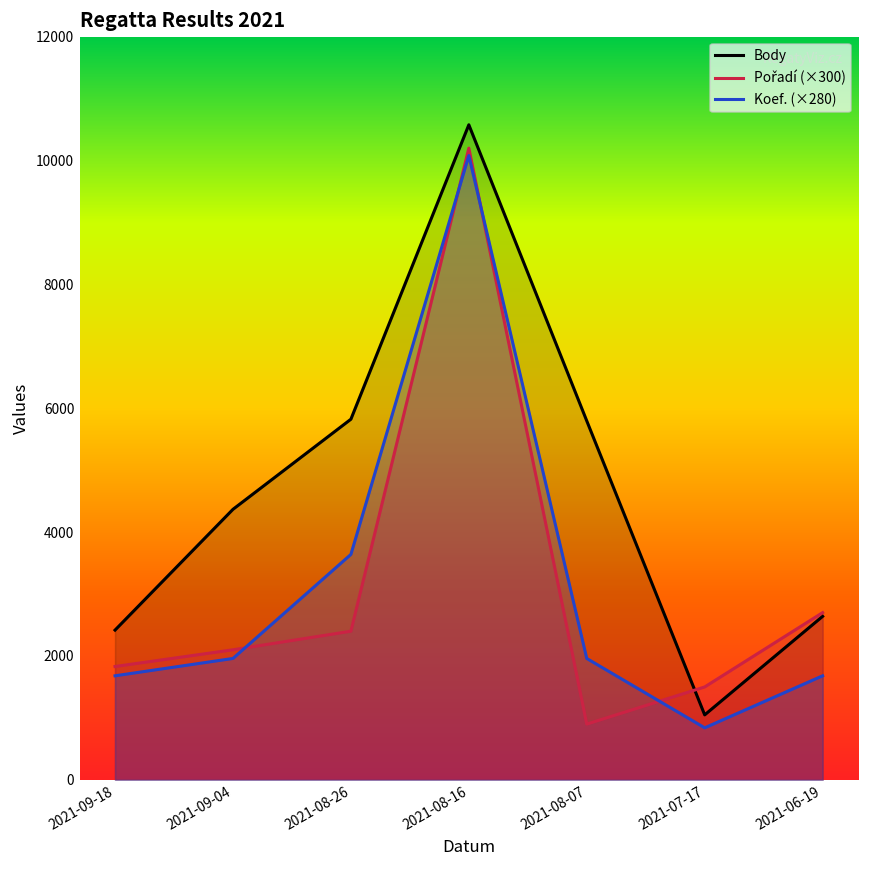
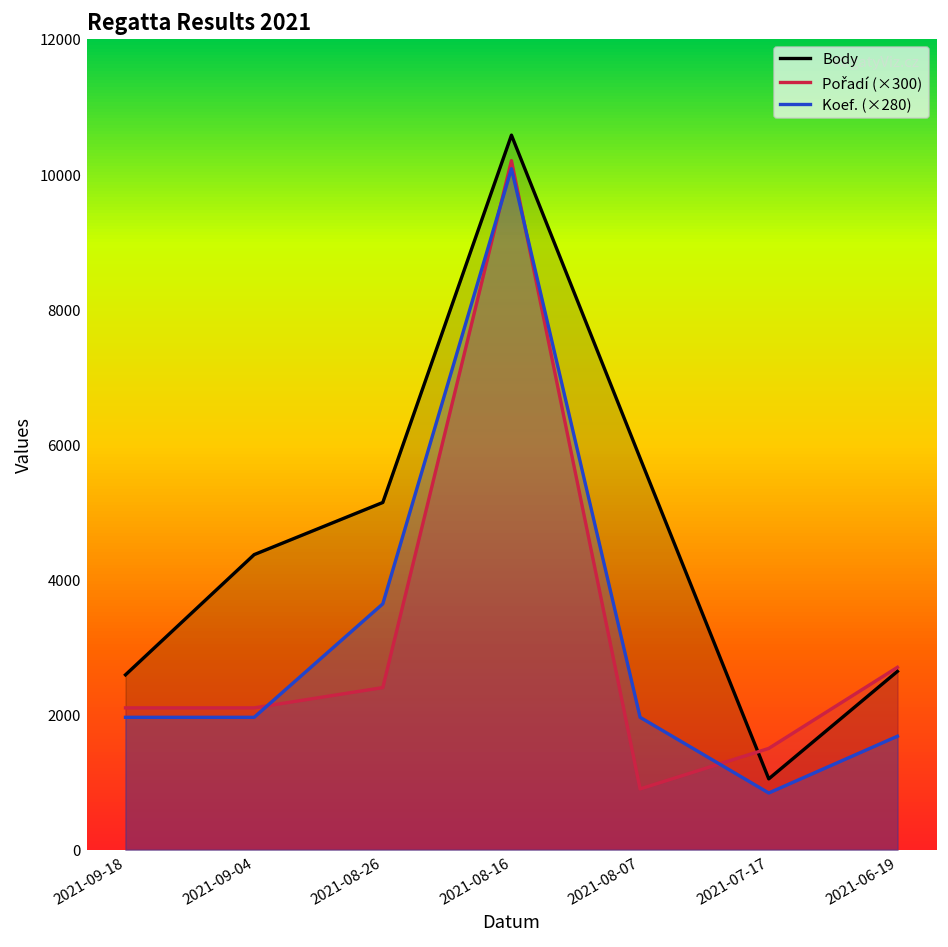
Body, 2021-09-18: 2400 -> 2600
Pořadí (×300), 2021-09-18: 1800 -> 2100
Koef. (×280), 2021-09-18: 1700 -> 2000
Body, 2021-08-26: 5800 -> 5100
